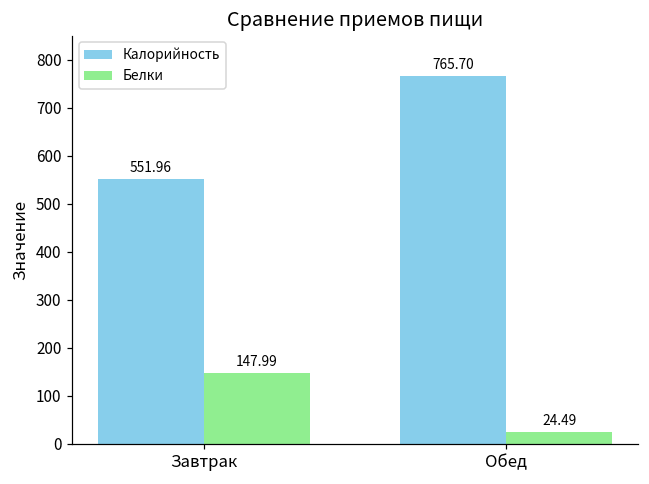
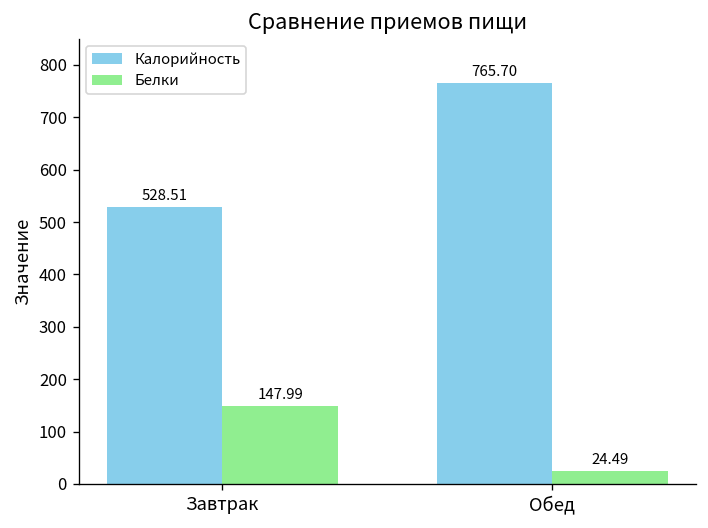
Калорийность, Завтрак: 551.96 -> 528.51
